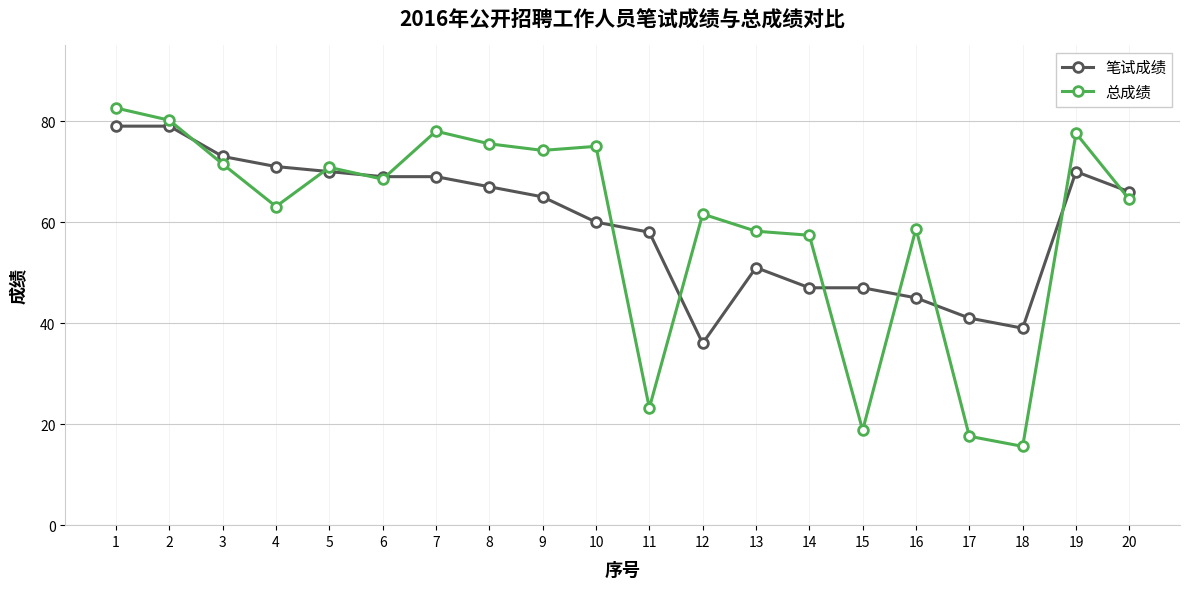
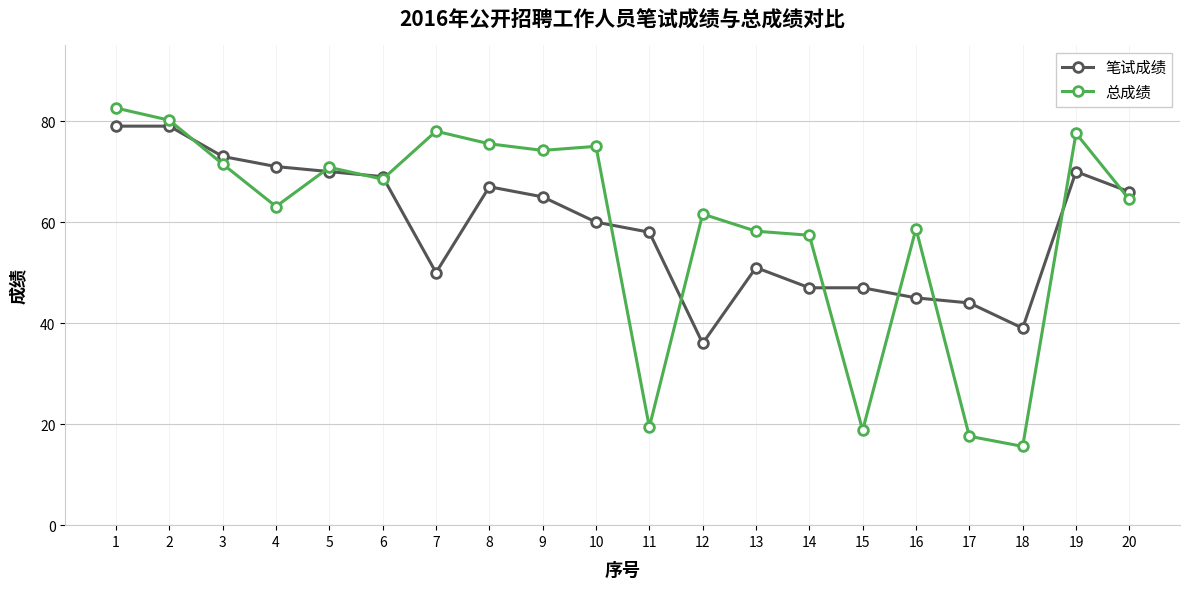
笔试成绩, 7: 69 -> 50
总成绩, 11: 23 -> 19
笔试成绩, 17: 41 -> 44
